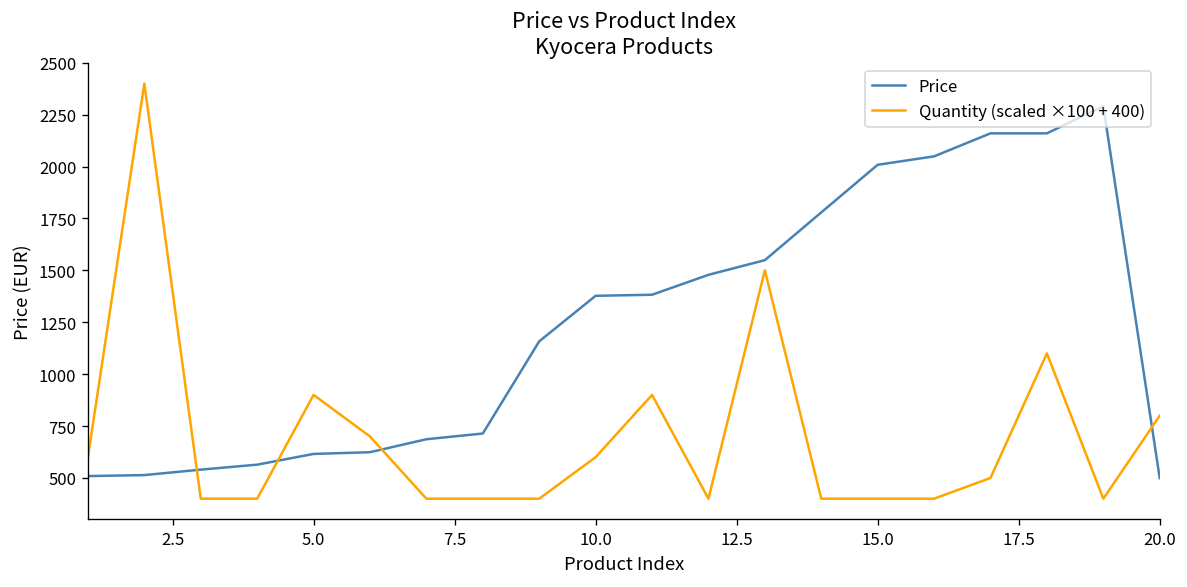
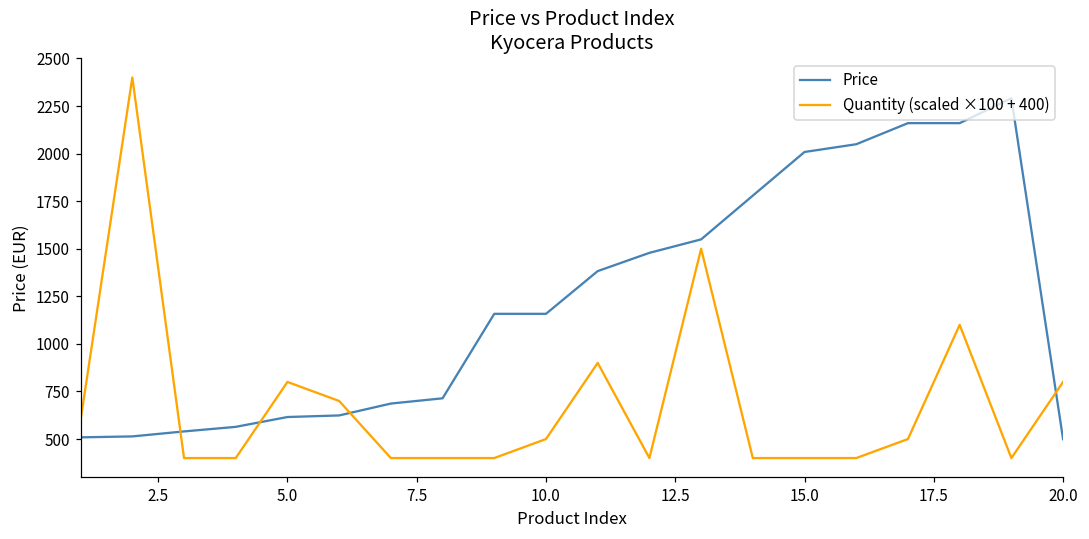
Quantity (scaled ×100 + 400), 5.0: 900 -> 800
Price, 10.0: 1380 -> 1160
Quantity (scaled ×100 + 400), 10.0: 600 -> 500
